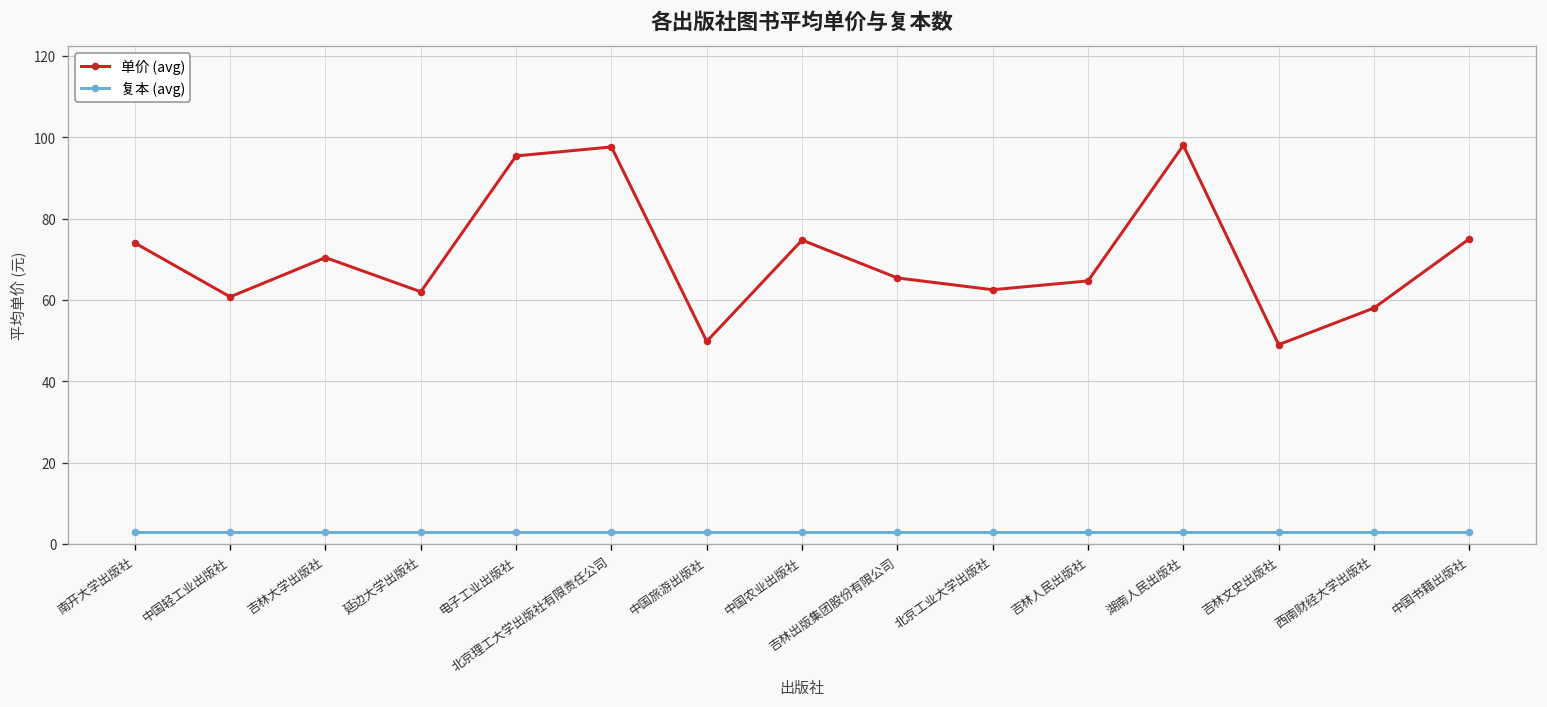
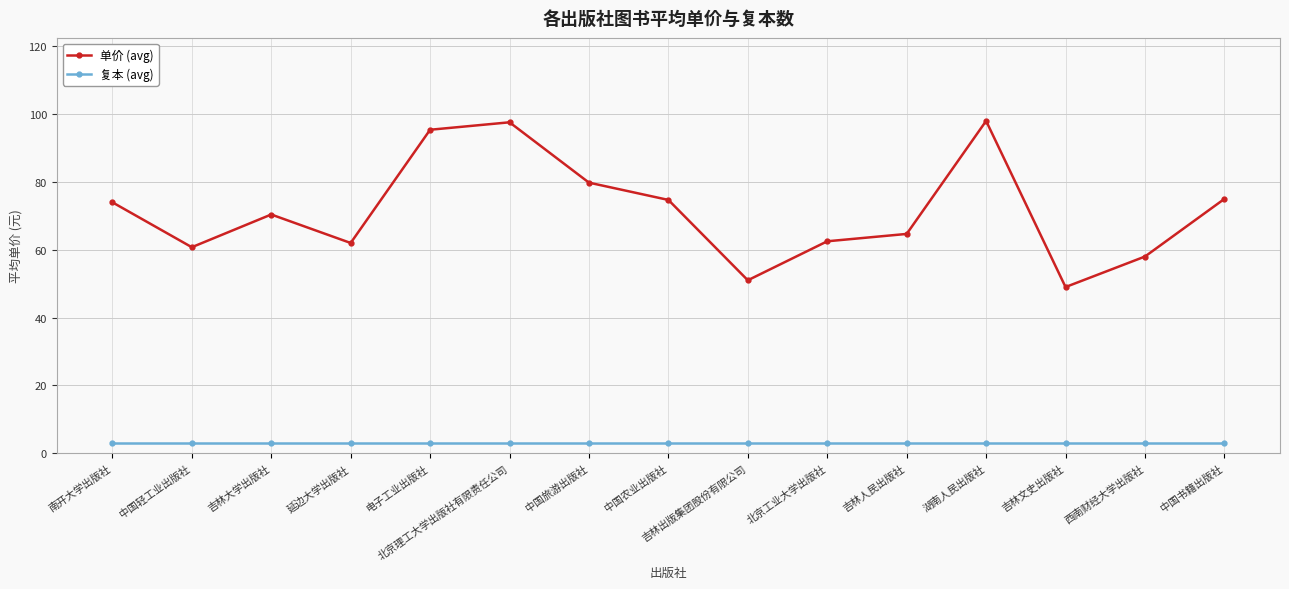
单价 (avg), 中国旅游出版社: 50 -> 80
单价 (avg), 吉林出版集团股份有限公司: 65 -> 51
